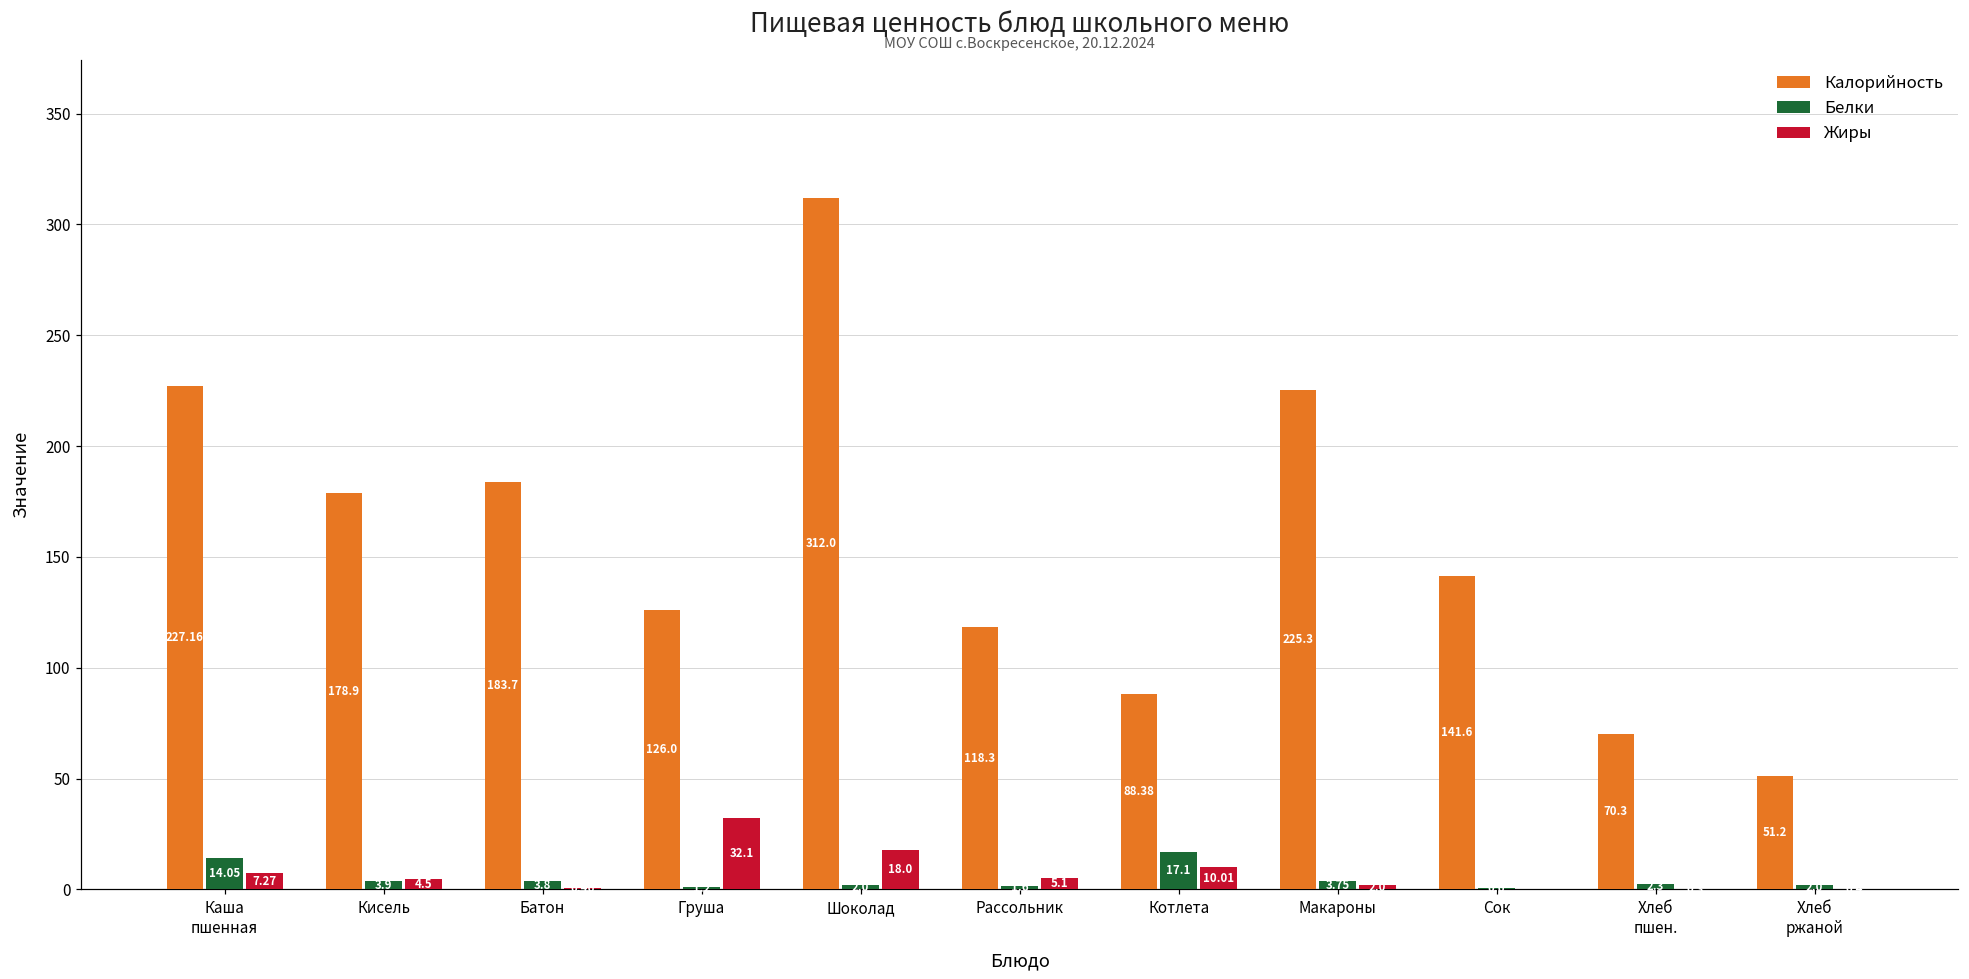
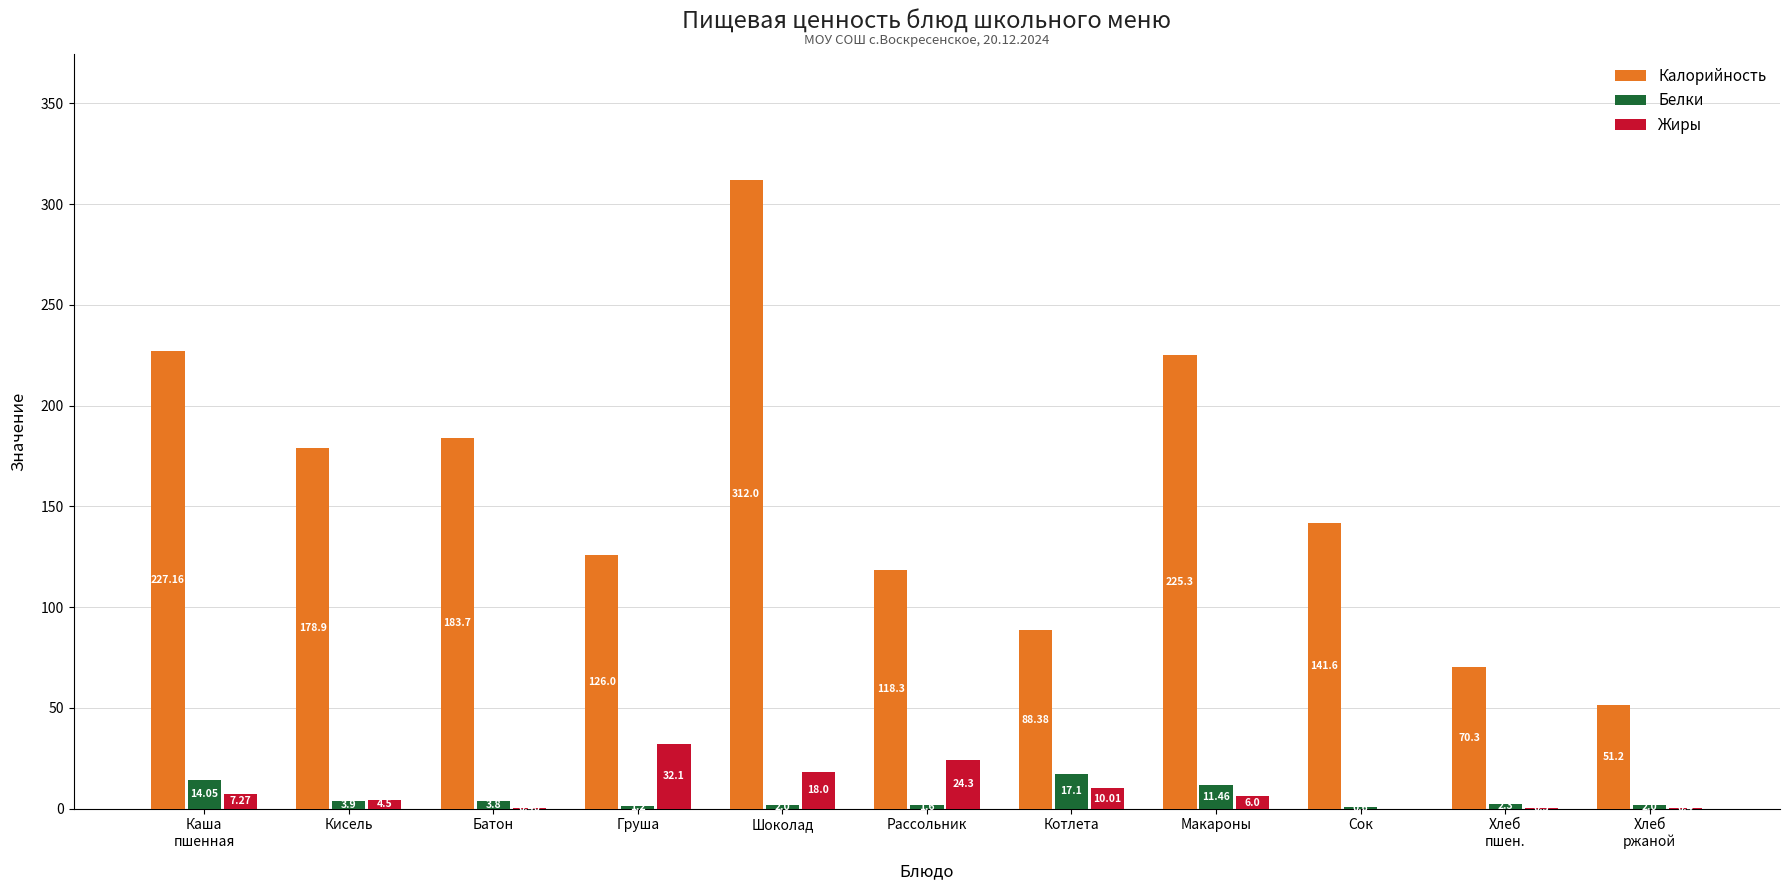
Жиры, Рассольник: 5.1 -> 24.3
Белки, Макароны: 3.75 -> 11.46
Жиры, Макароны: 2 -> 6
